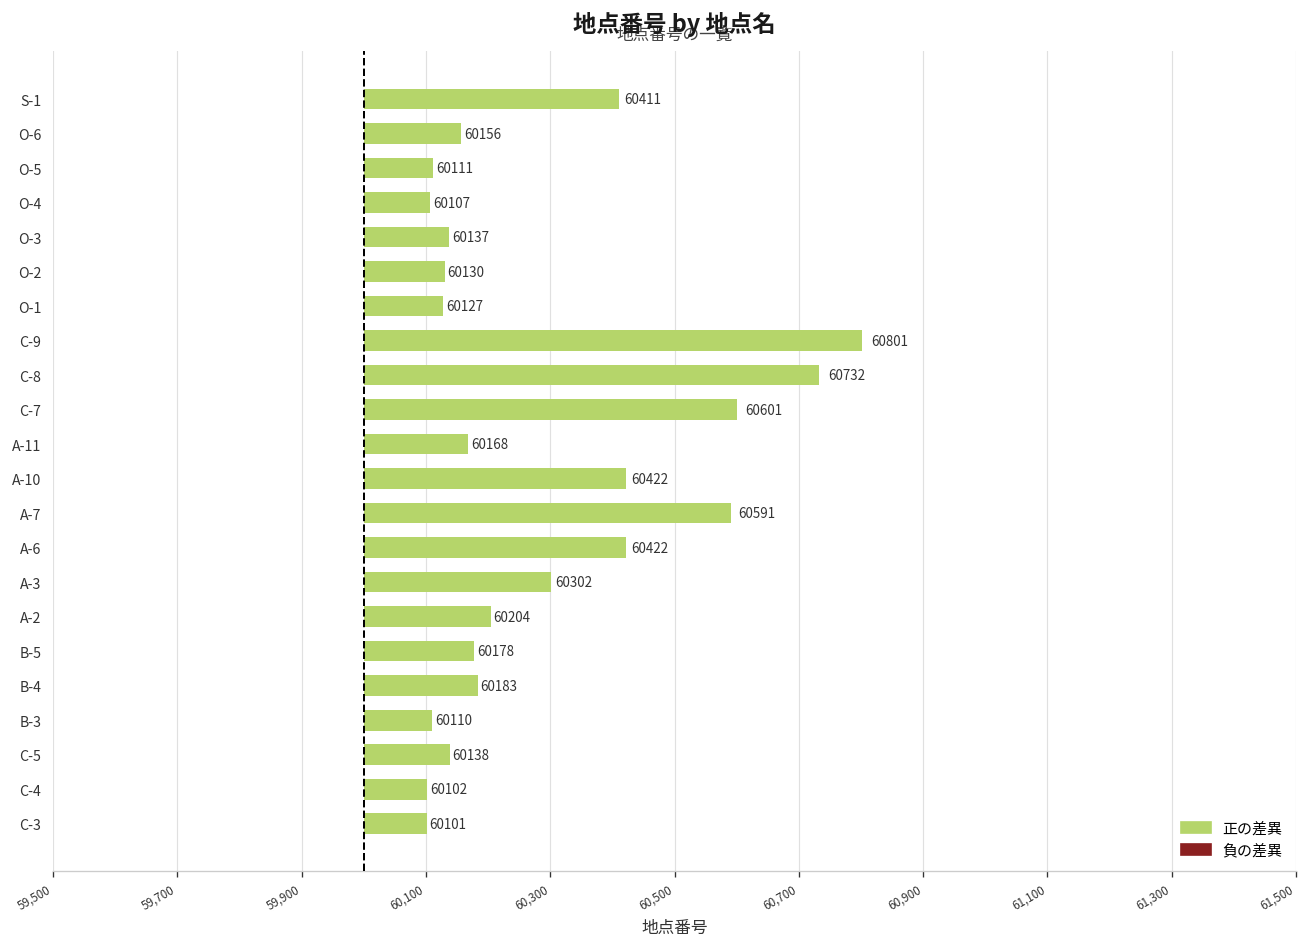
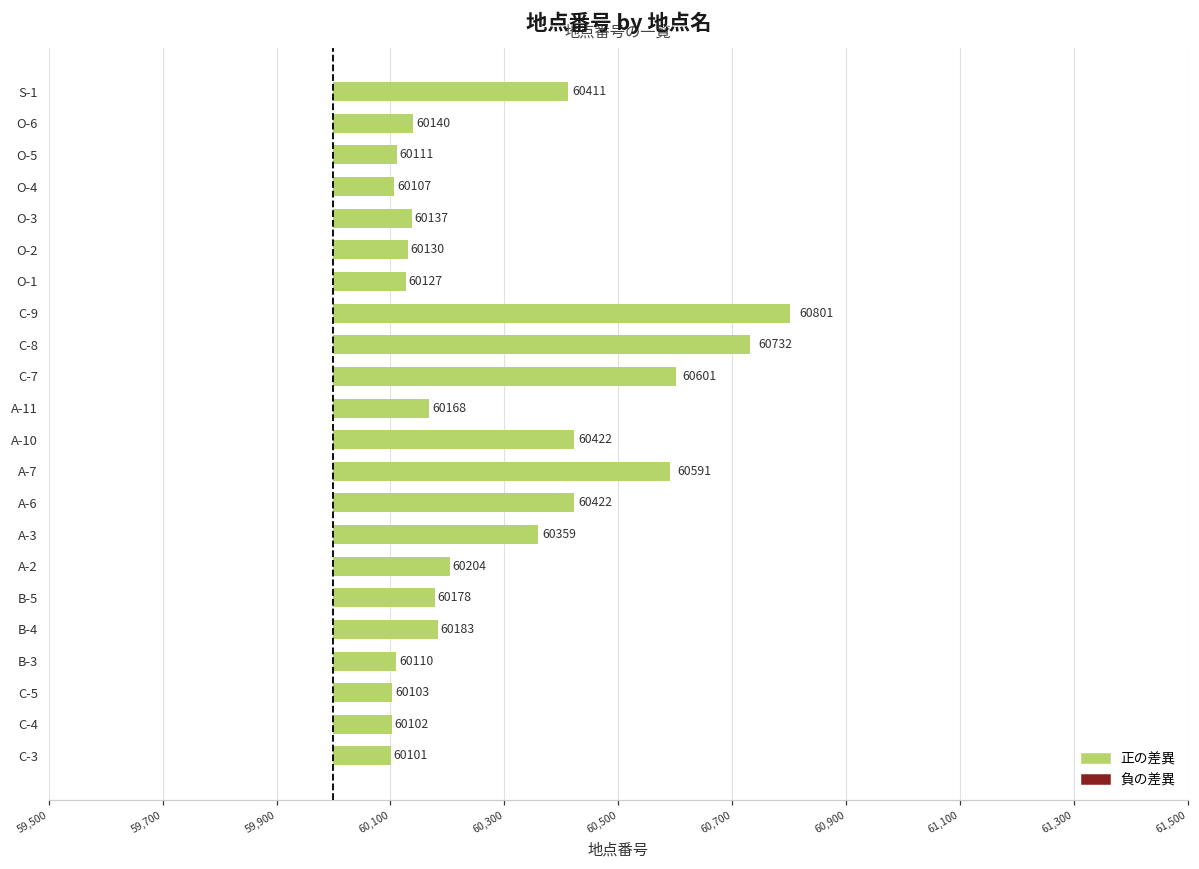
O-6: 60156 -> 60140
A-3: 60302 -> 60359
C-5: 60138 -> 60103
